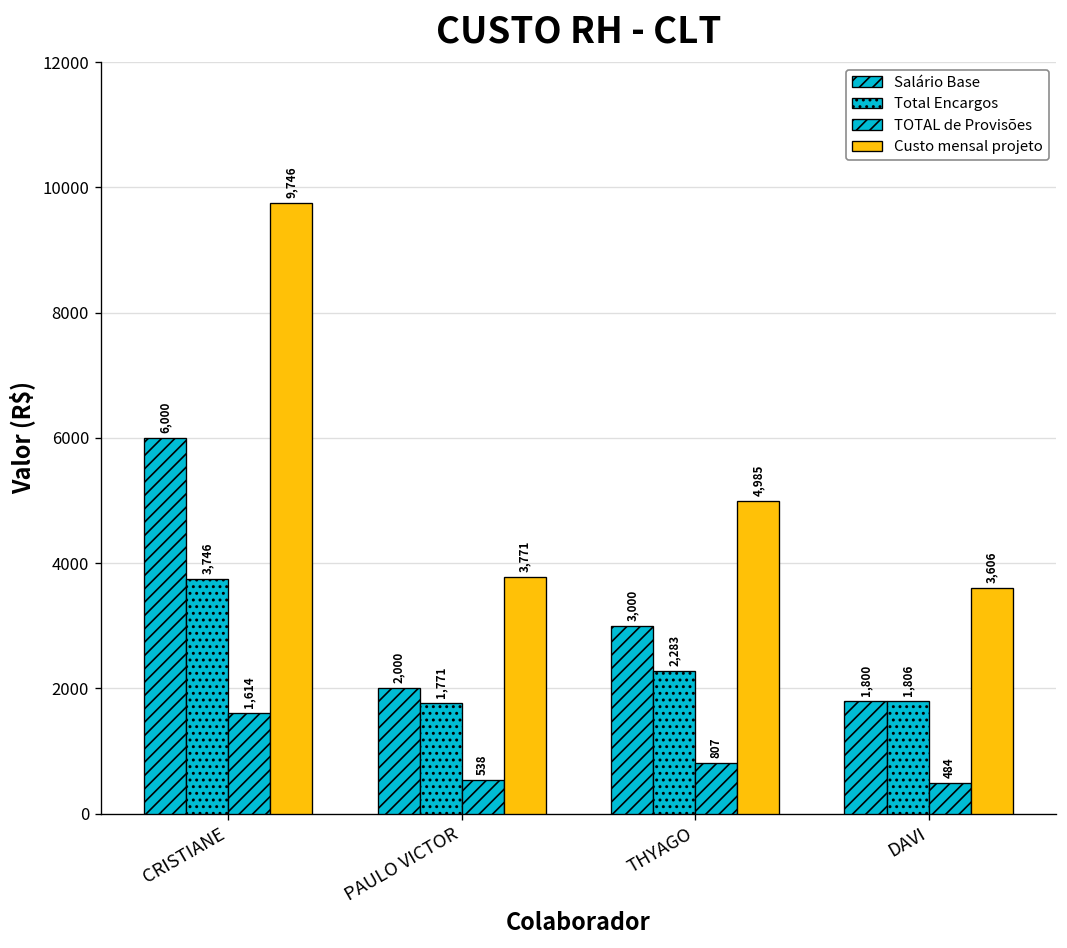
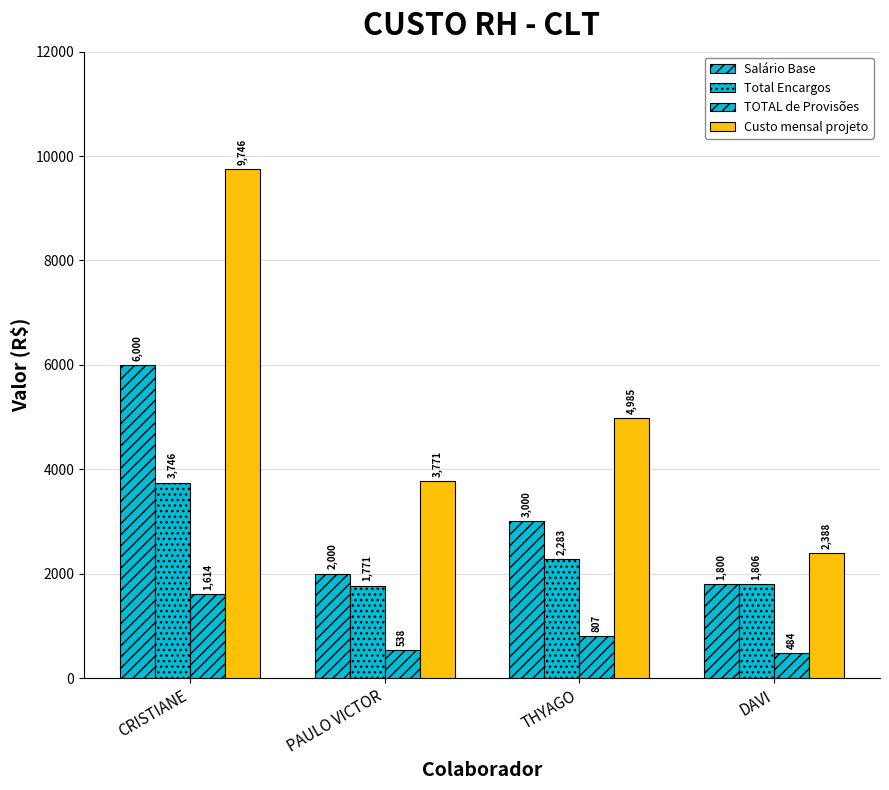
Custo mensal projeto, DAVI: 3,606 -> 2,388
